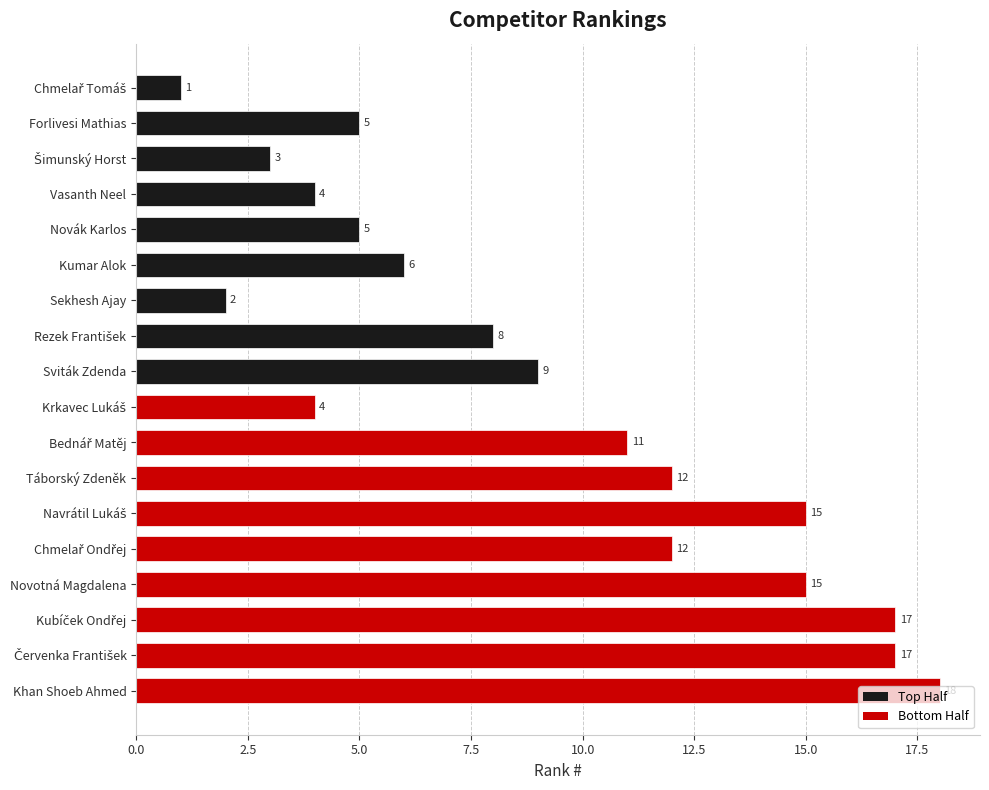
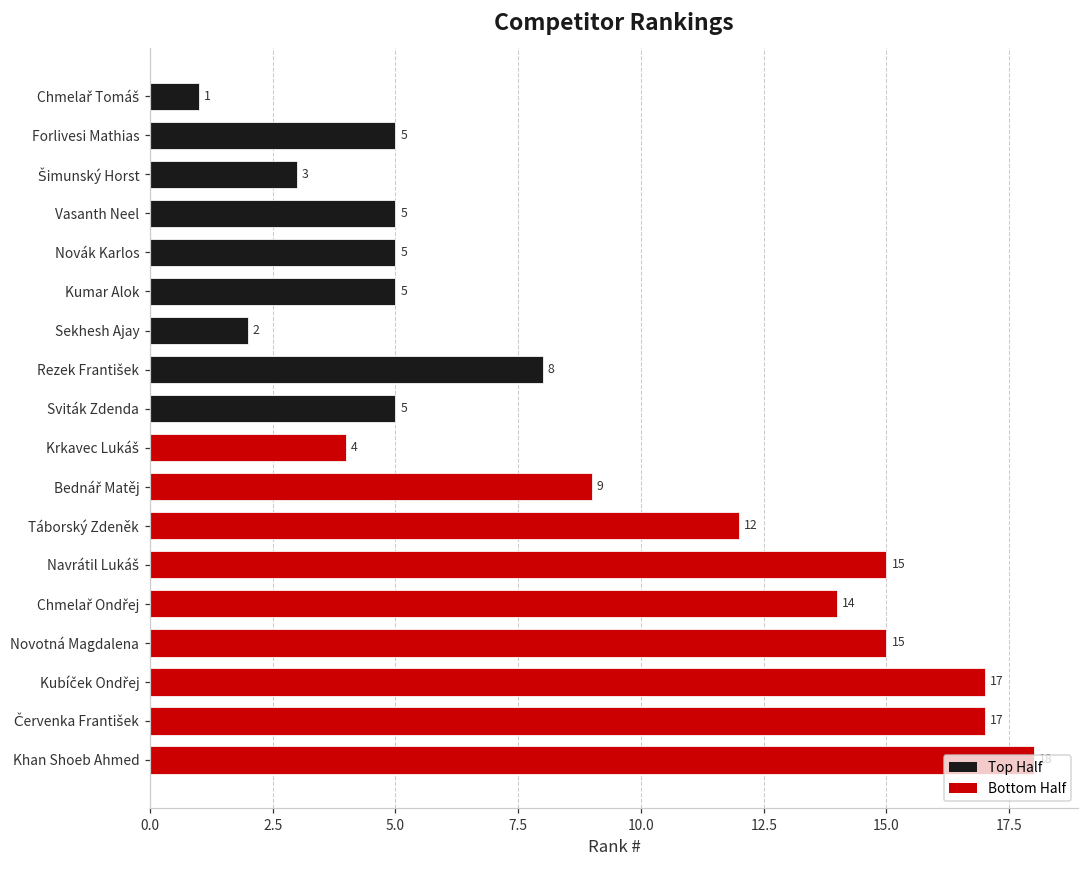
Vasanth Neel: 4 -> 5
Kumar Alok: 6 -> 5
Sviták Zdenda: 9 -> 5
Bednář Matěj: 11 -> 9
Chmelař Ondřej: 12 -> 14
